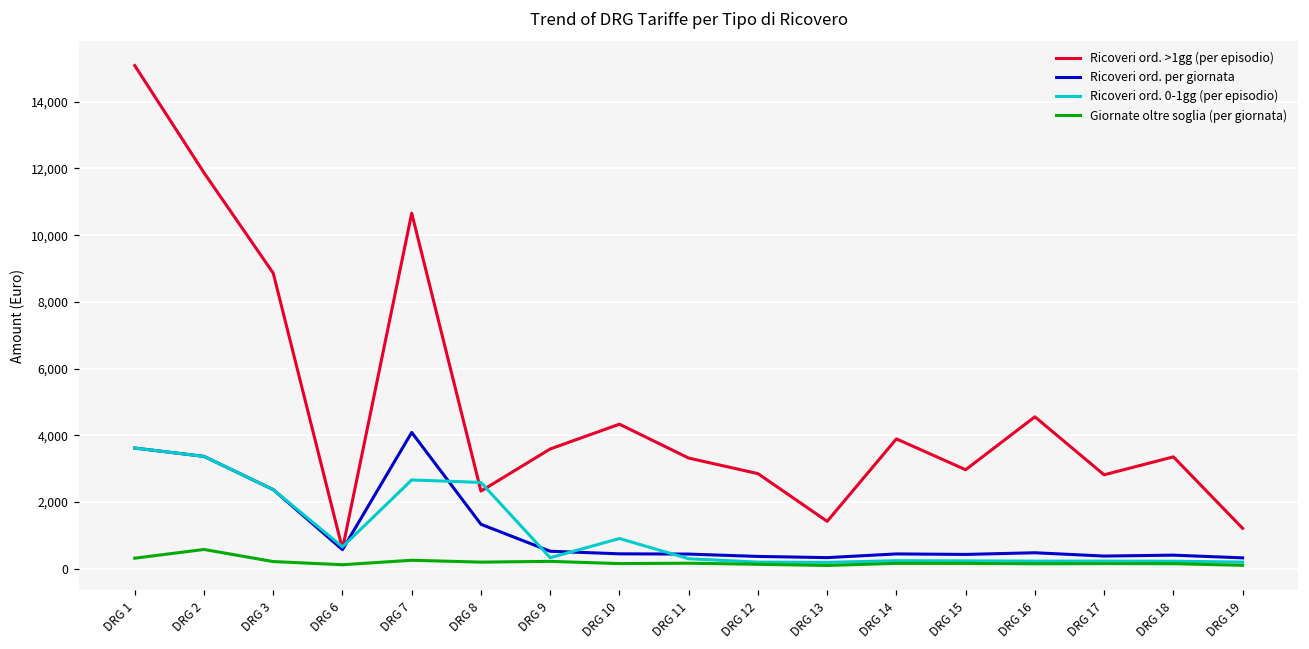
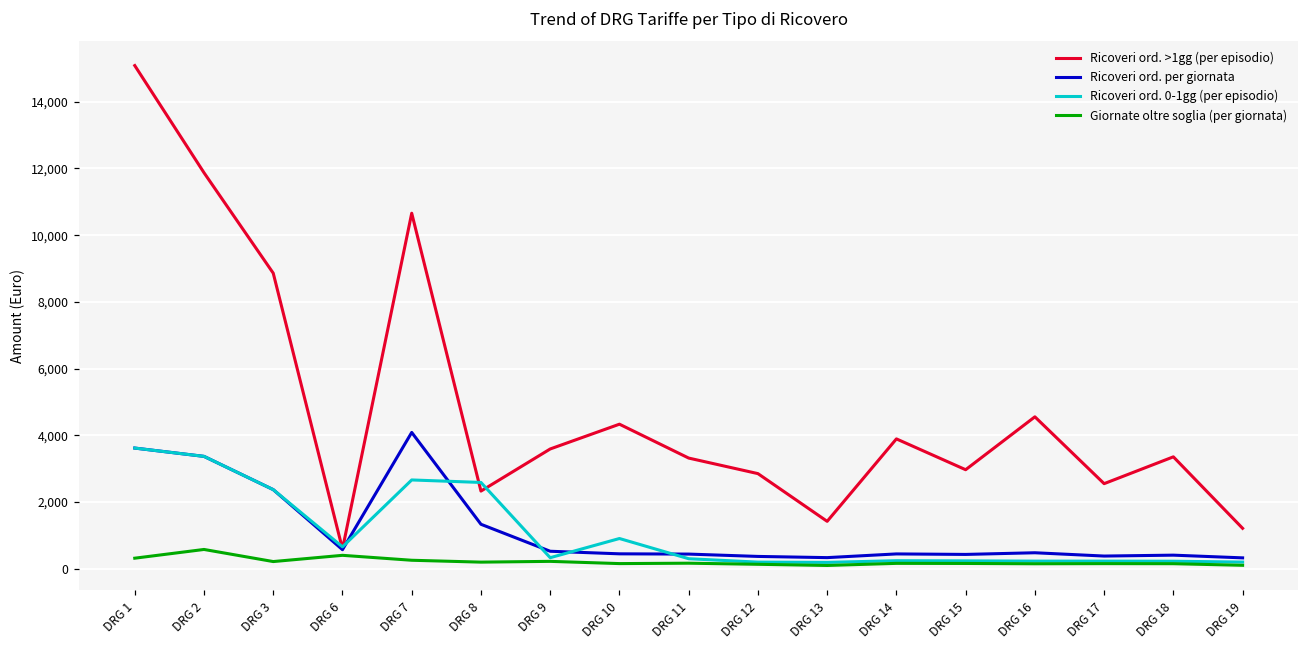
Giornate oltre soglia (per giornata), DRG 6: 100 -> 400
Ricoveri ord. >1gg (per episodio), DRG 17: 2,800 -> 2,500
